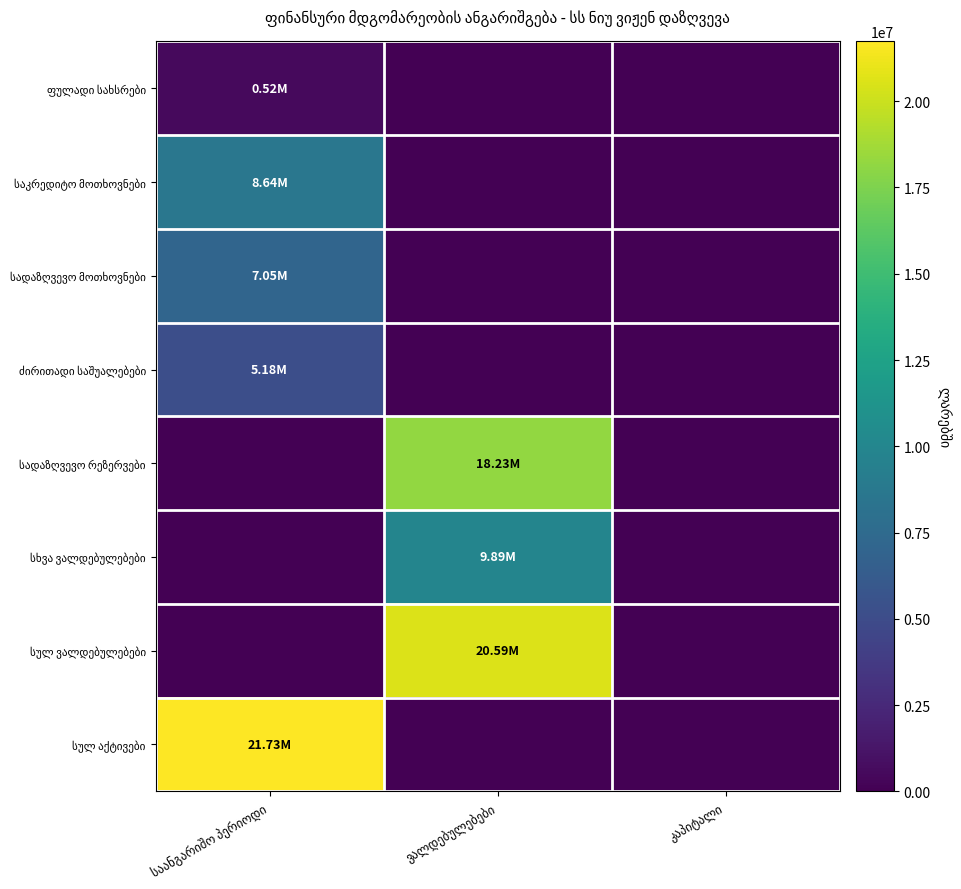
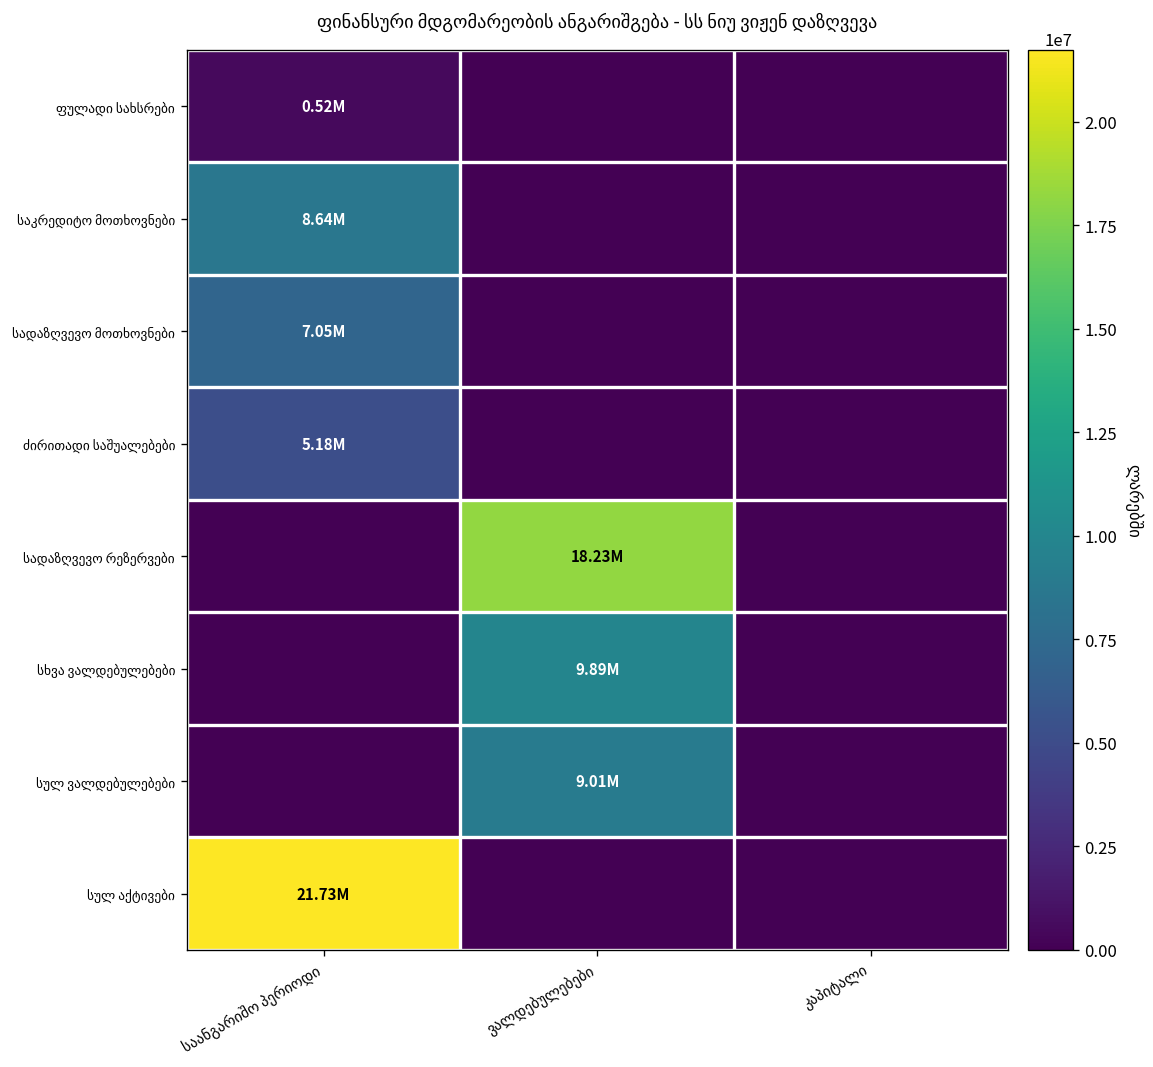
სულ ვალდებულებები, ვალდებულებები: 20.59M -> 9.01M
